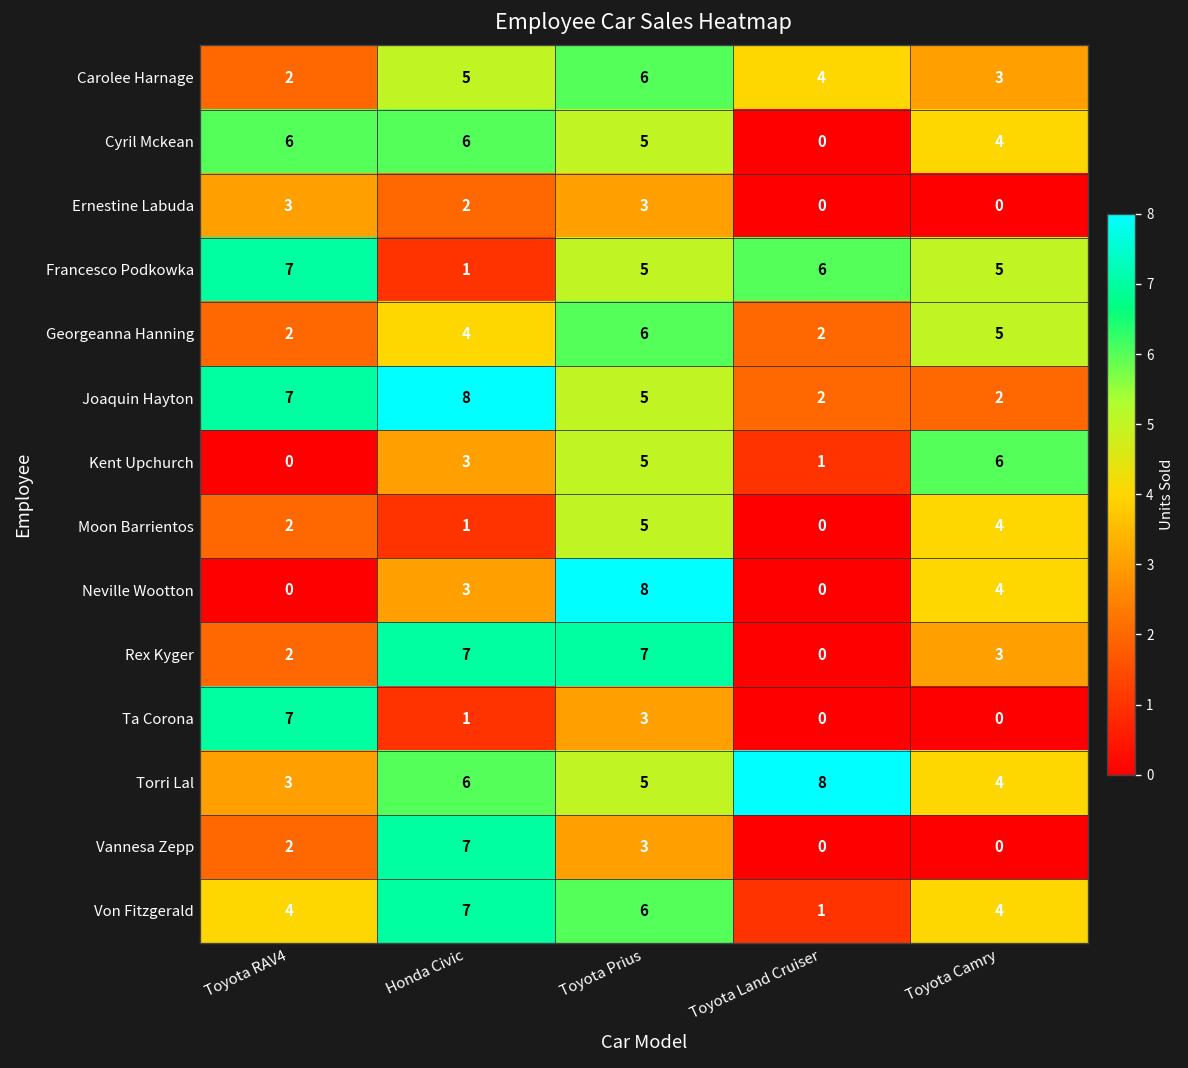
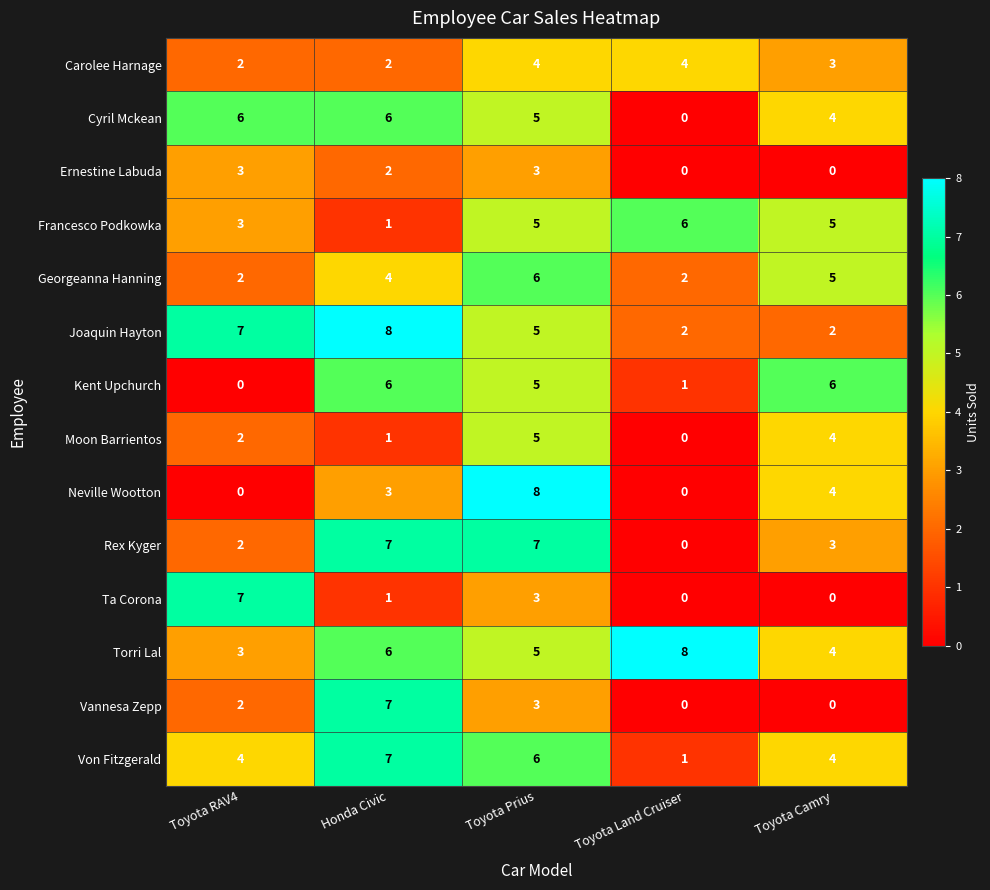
Carolee Harnage, Honda Civic: 5 -> 2
Carolee Harnage, Toyota Prius: 6 -> 4
Francesco Podkowka, Toyota RAV4: 7 -> 3
Kent Upchurch, Honda Civic: 3 -> 6
